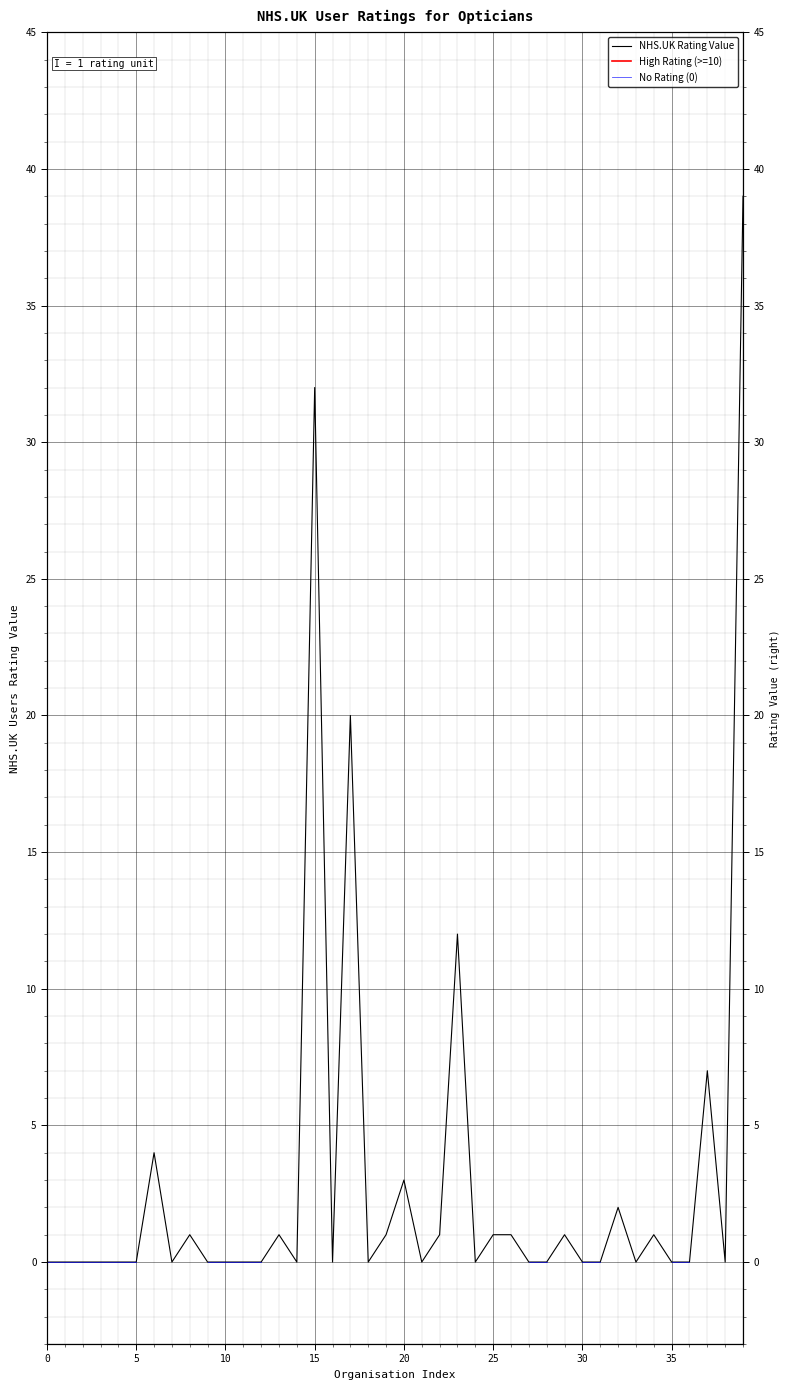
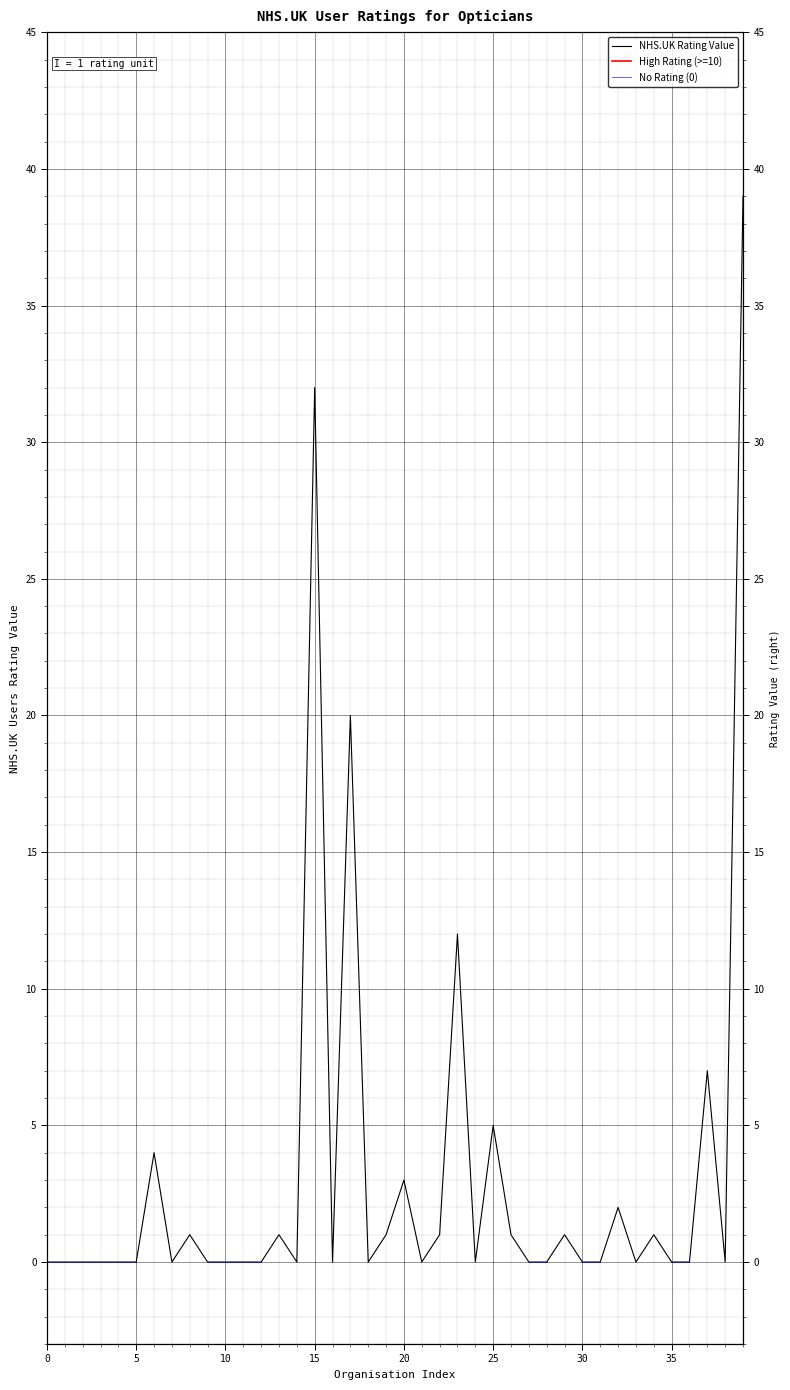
NHS.UK Rating Value, 25: 1 -> 5
